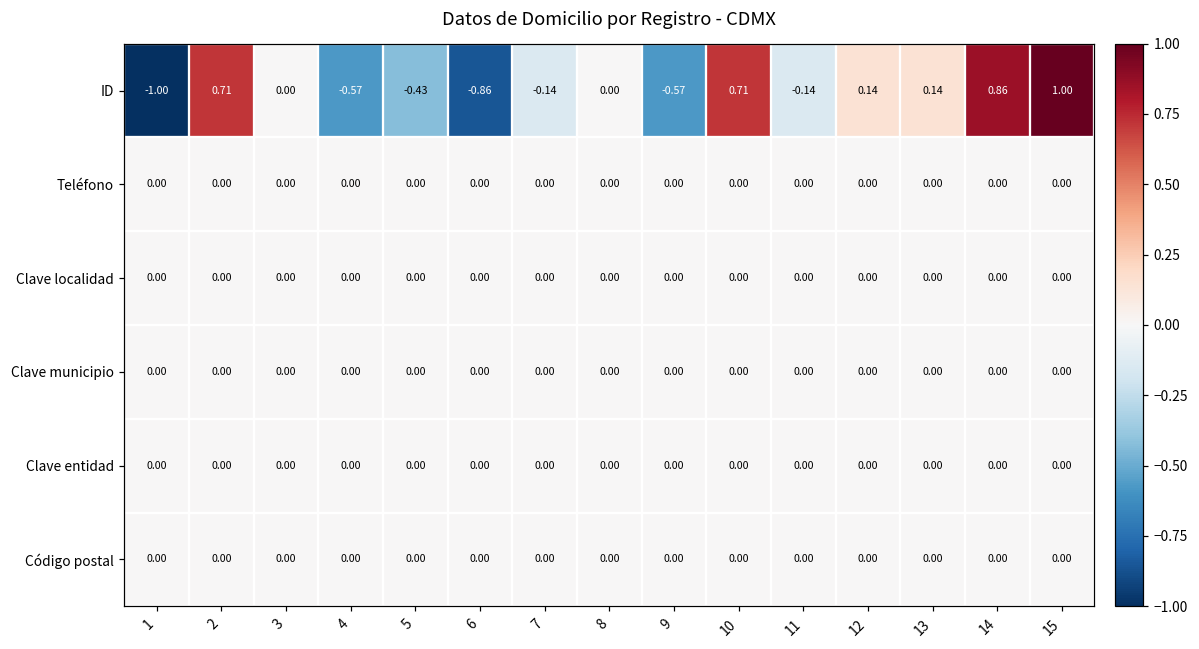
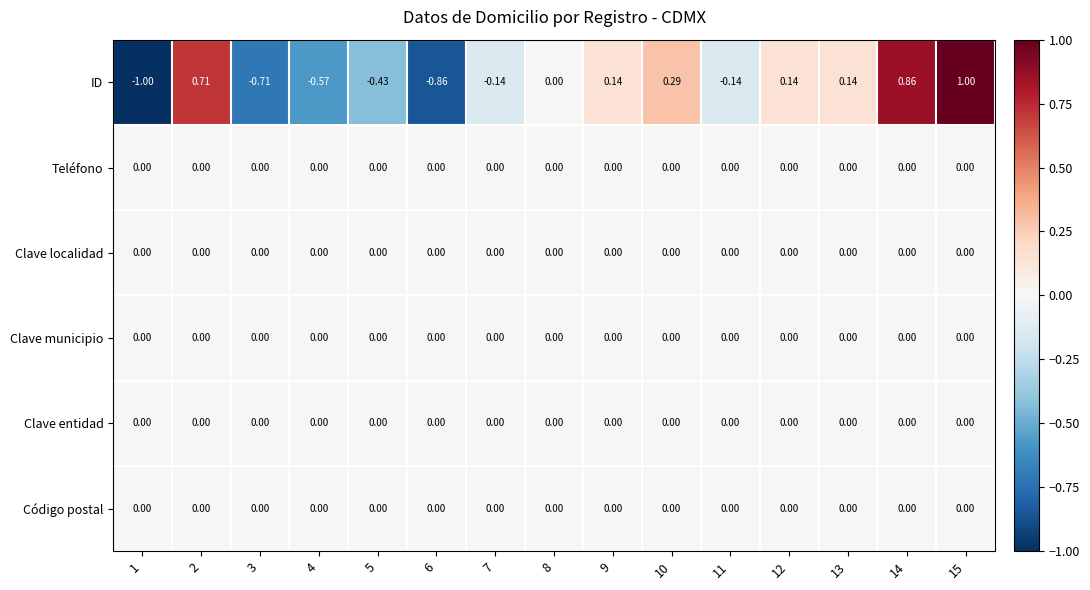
ID, 3: 0.00 -> -0.71
ID, 9: -0.57 -> 0.14
ID, 10: 0.71 -> 0.29
